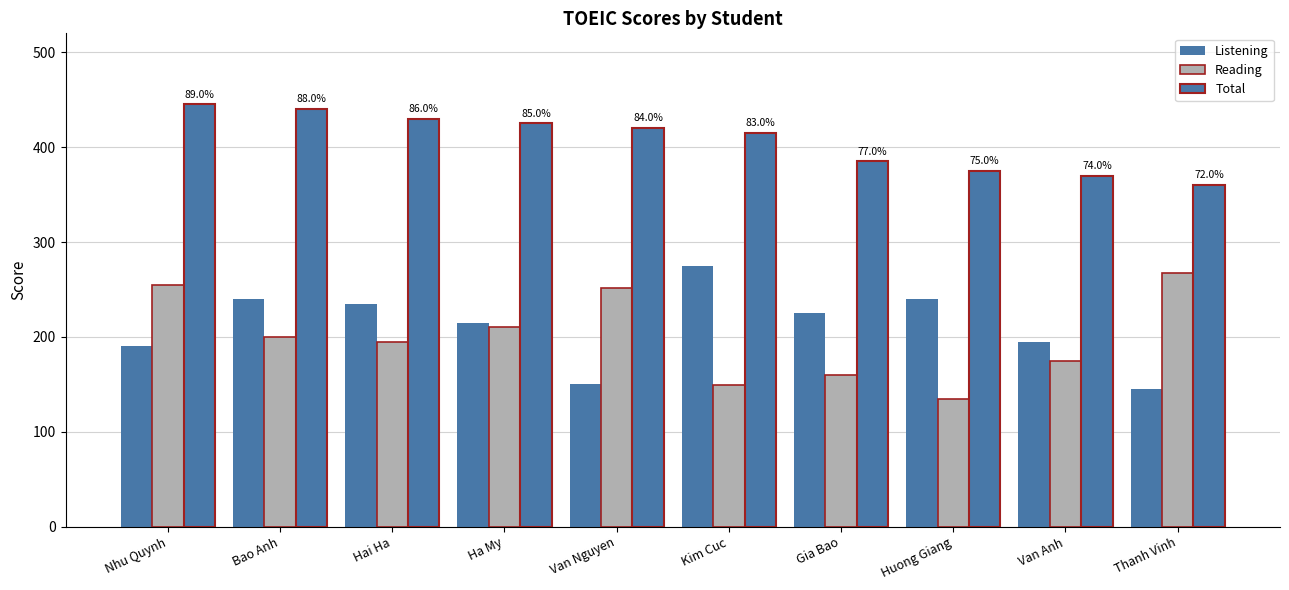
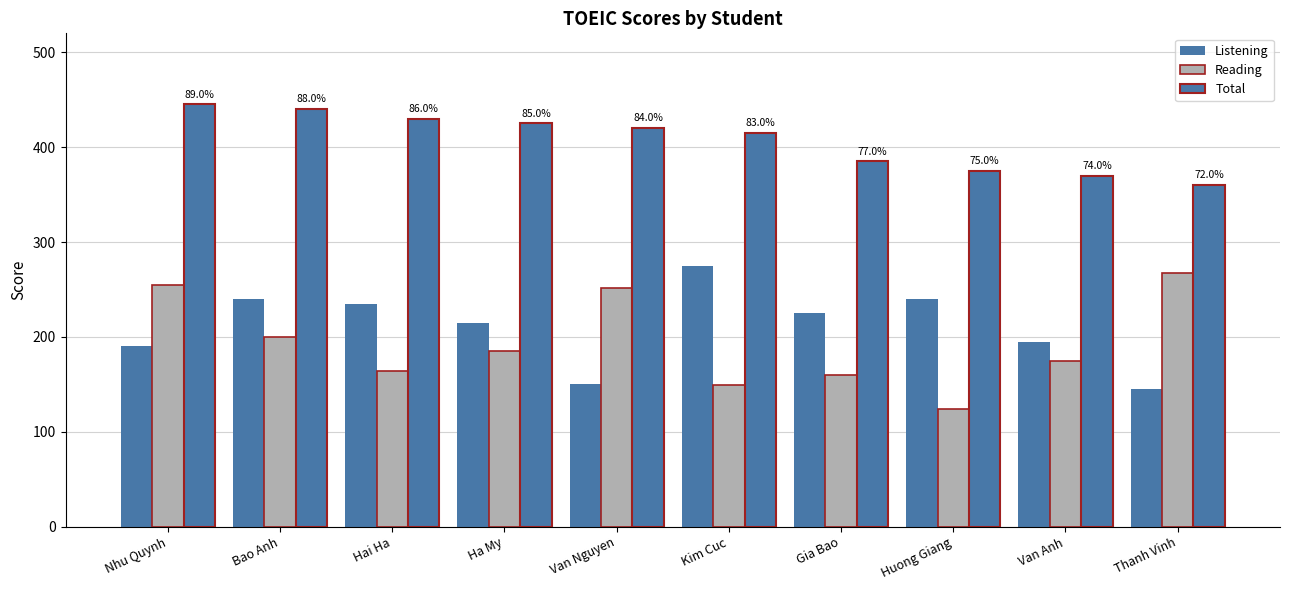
Reading, Hai Ha: 200 -> 160
Reading, Ha My: 210 -> 190
Reading, Huong Giang: 140 -> 120
